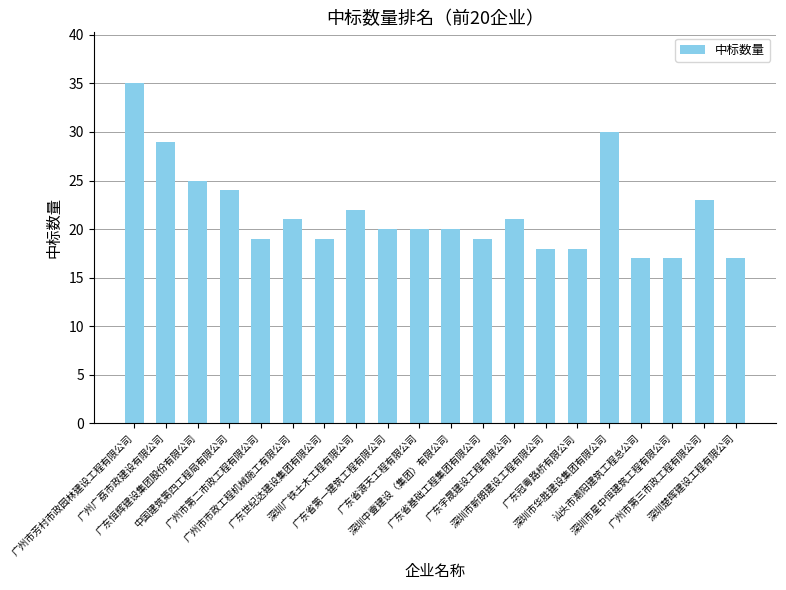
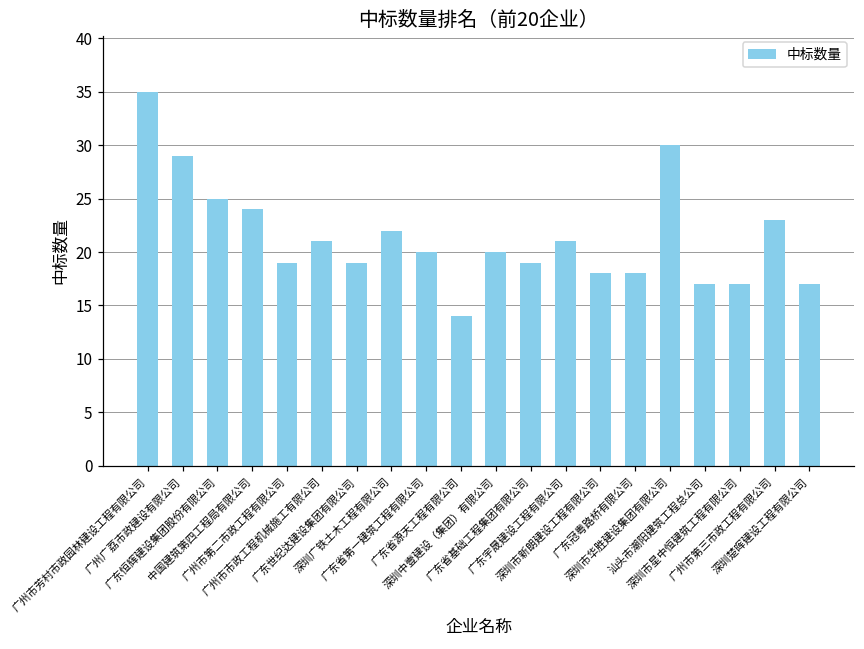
广东省源天工程有限公司: 20 -> 14
